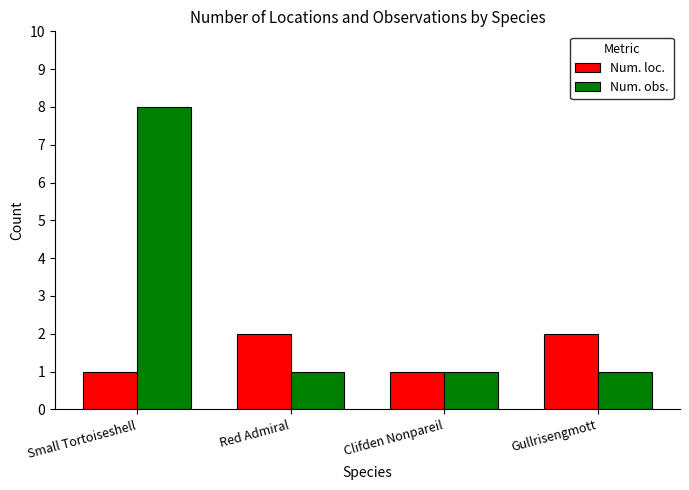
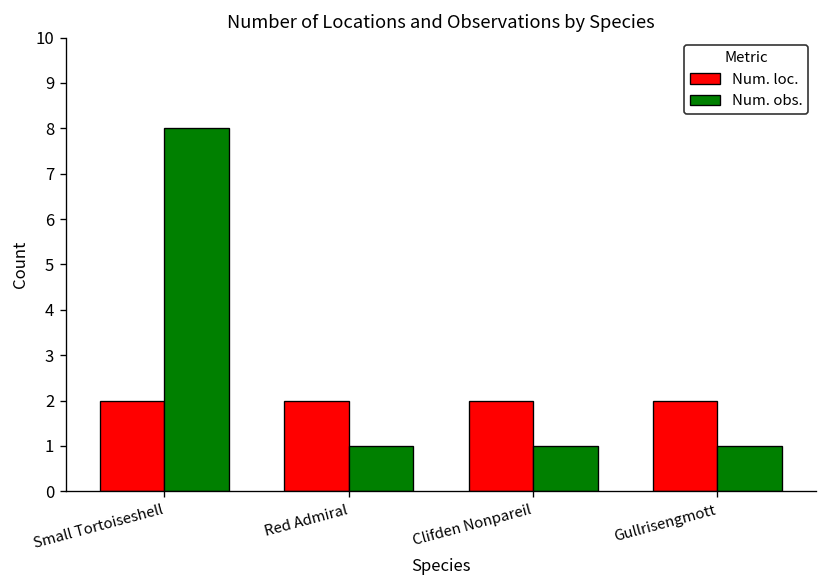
Num. loc., Small Tortoiseshell: 1 -> 2
Num. loc., Clifden Nonpareil: 1 -> 2
